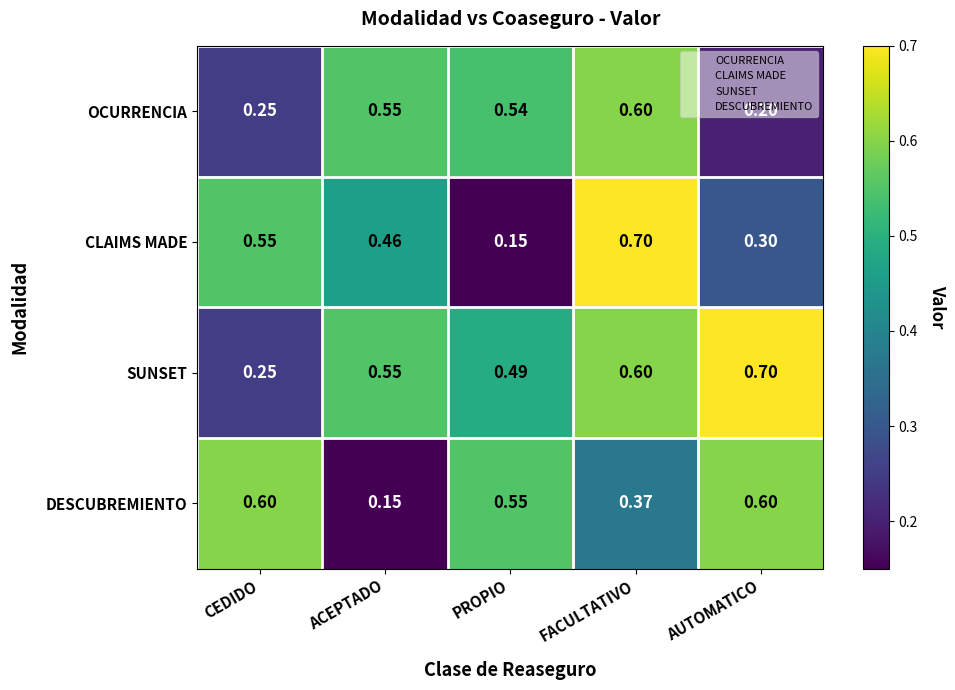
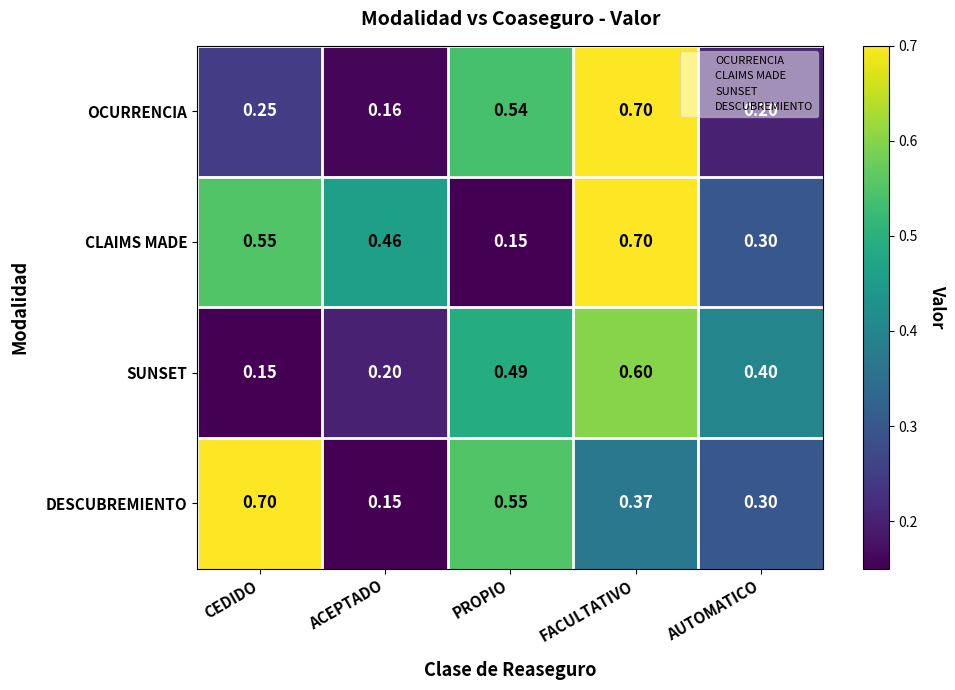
OCURRENCIA, ACEPTADO: 0.55 -> 0.16
OCURRENCIA, FACULTATIVO: 0.60 -> 0.70
SUNSET, CEDIDO: 0.25 -> 0.15
SUNSET, ACEPTADO: 0.55 -> 0.20
SUNSET, AUTOMATICO: 0.70 -> 0.40
DESCUBREMIENTO, CEDIDO: 0.60 -> 0.70
DESCUBREMIENTO, AUTOMATICO: 0.60 -> 0.30
